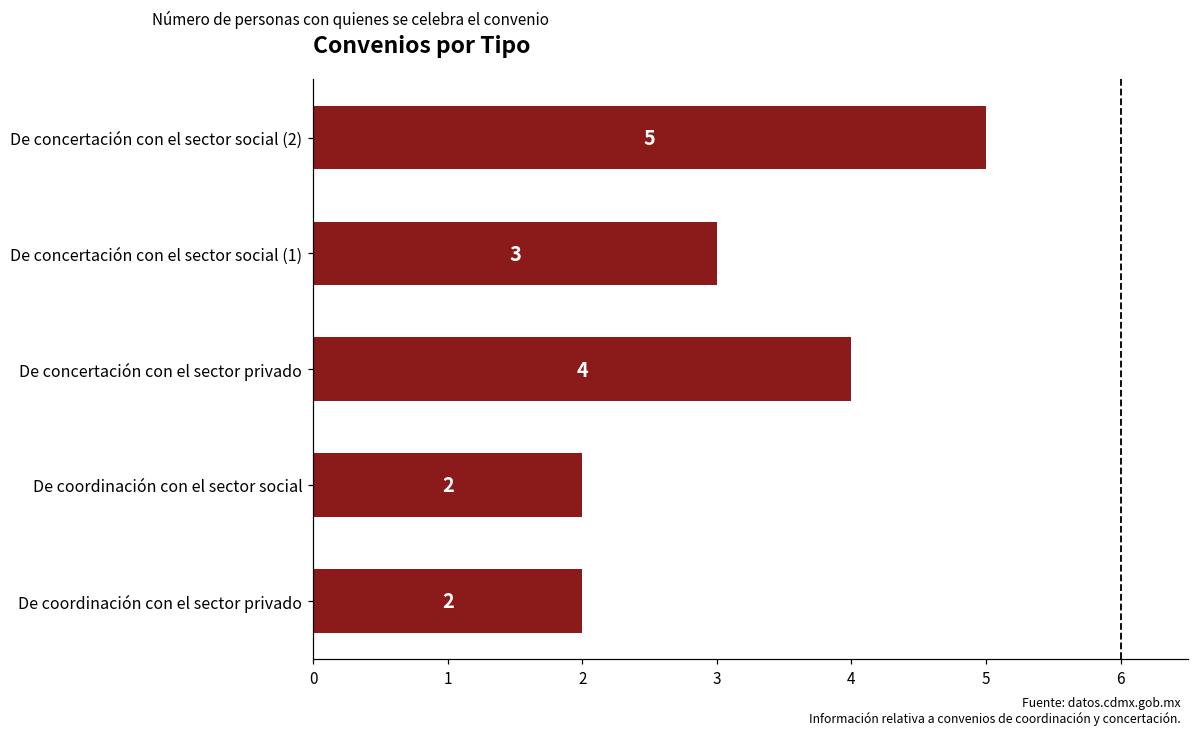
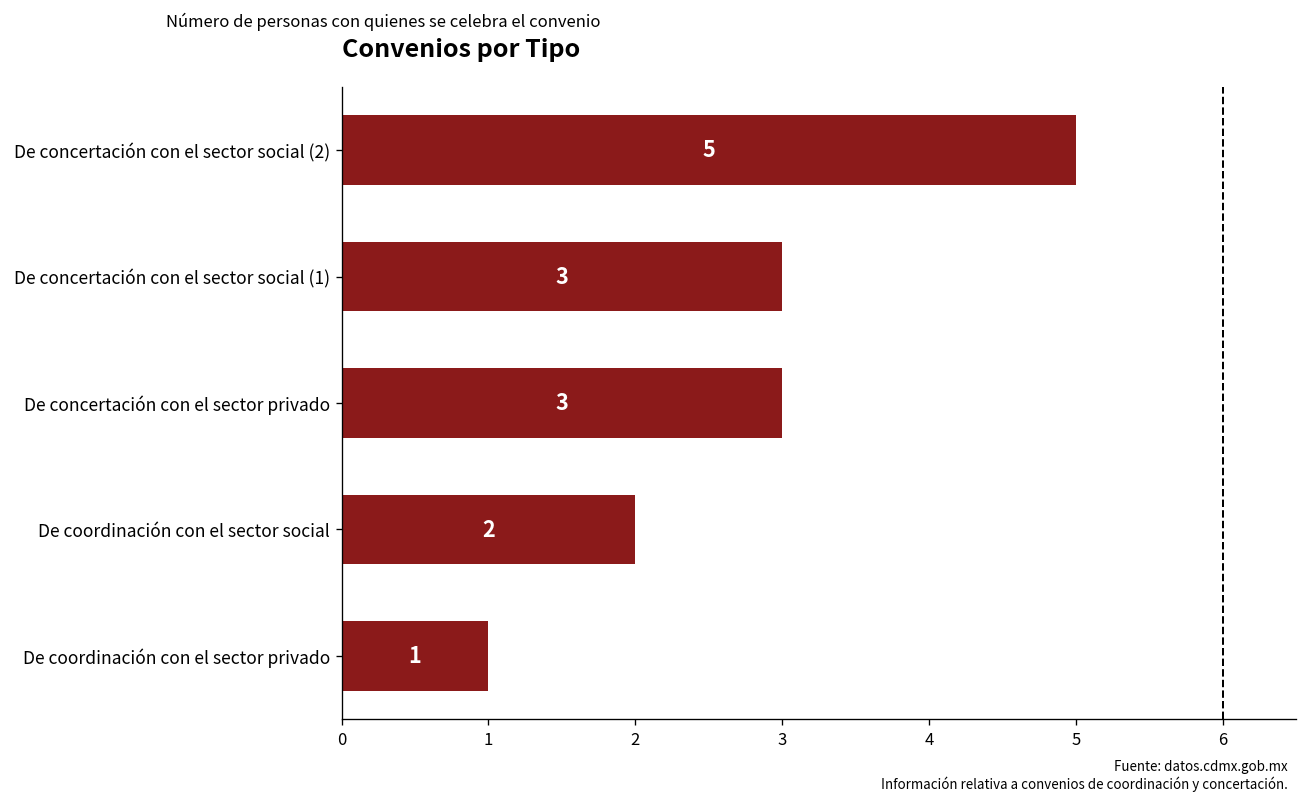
De concertación con el sector privado: 4 -> 3
De coordinación con el sector privado: 2 -> 1
